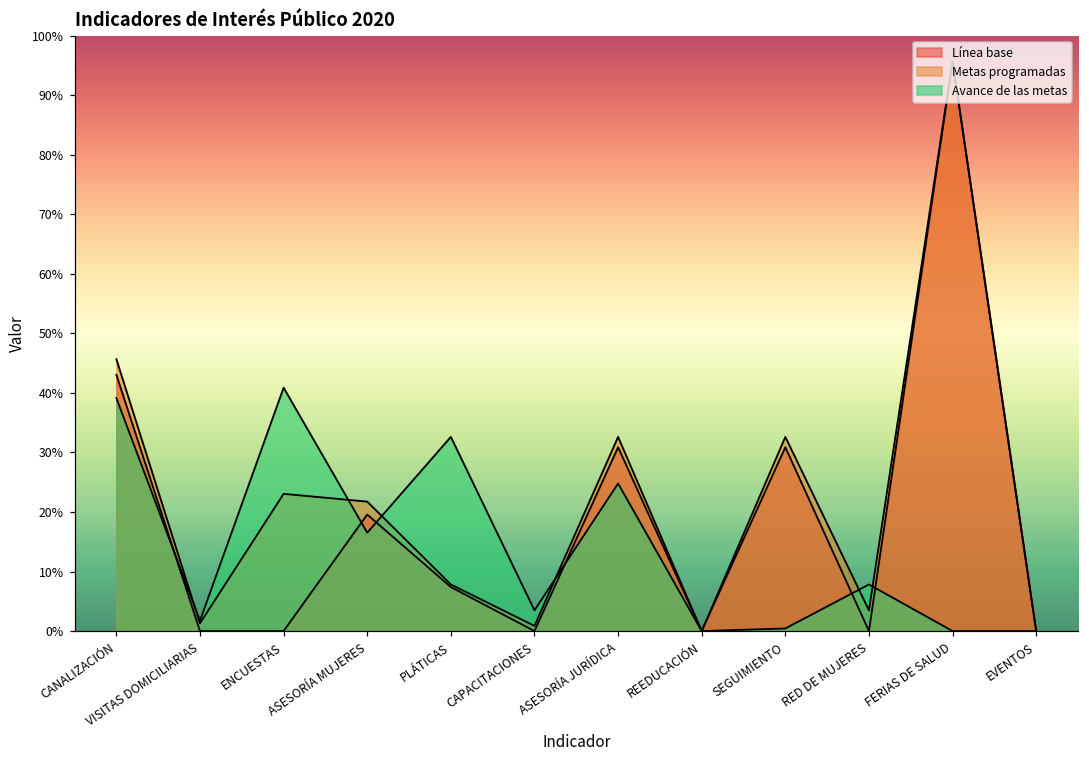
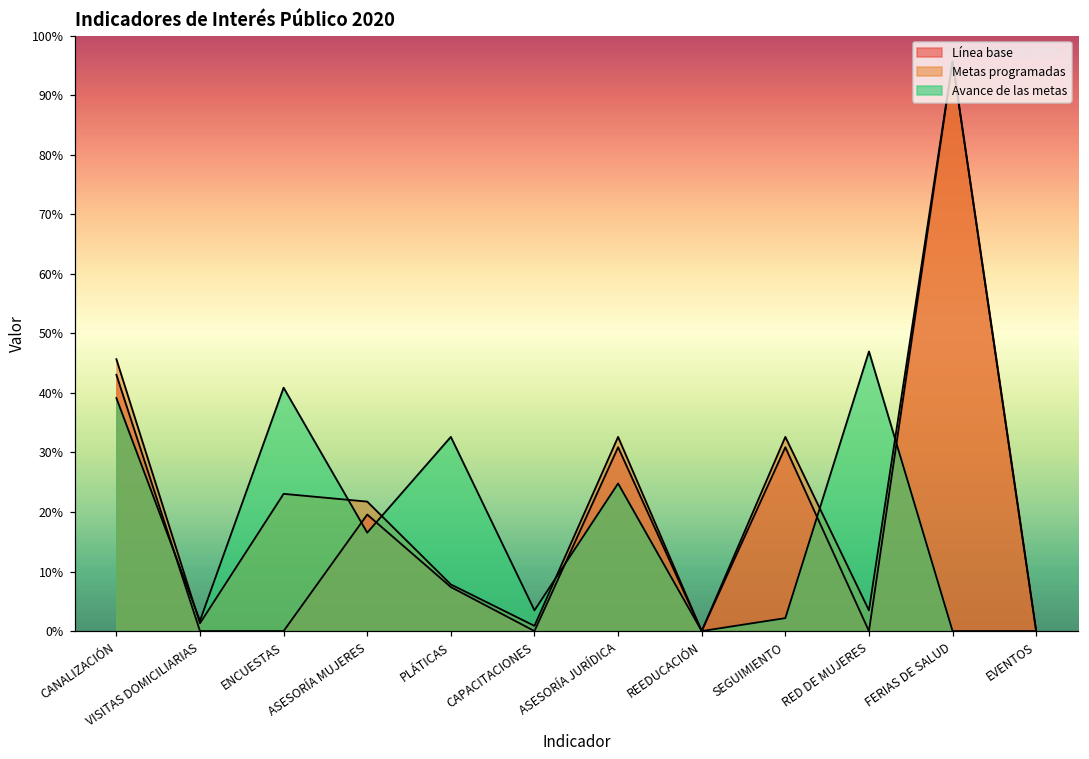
Avance de las metas, SEGUIMIENTO: 0% -> 2%
Avance de las metas, RED DE MUJERES: 8% -> 47%
